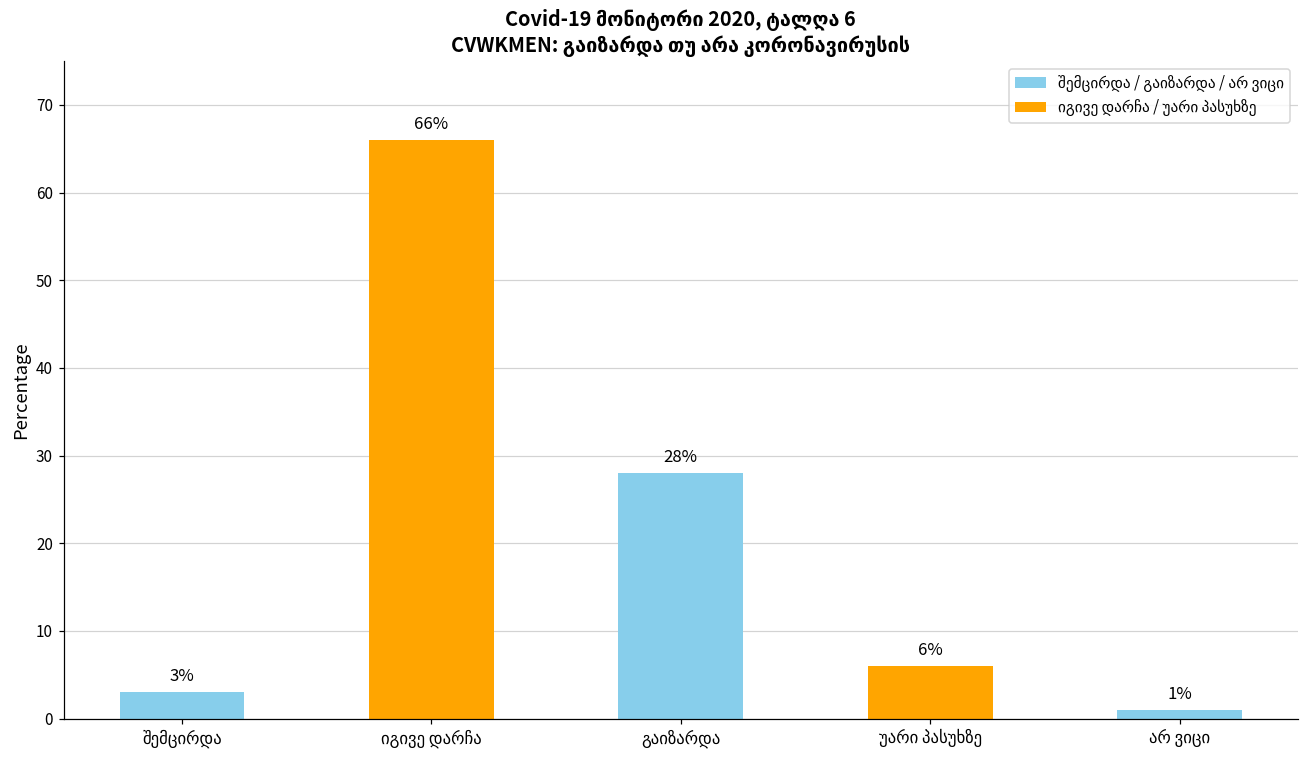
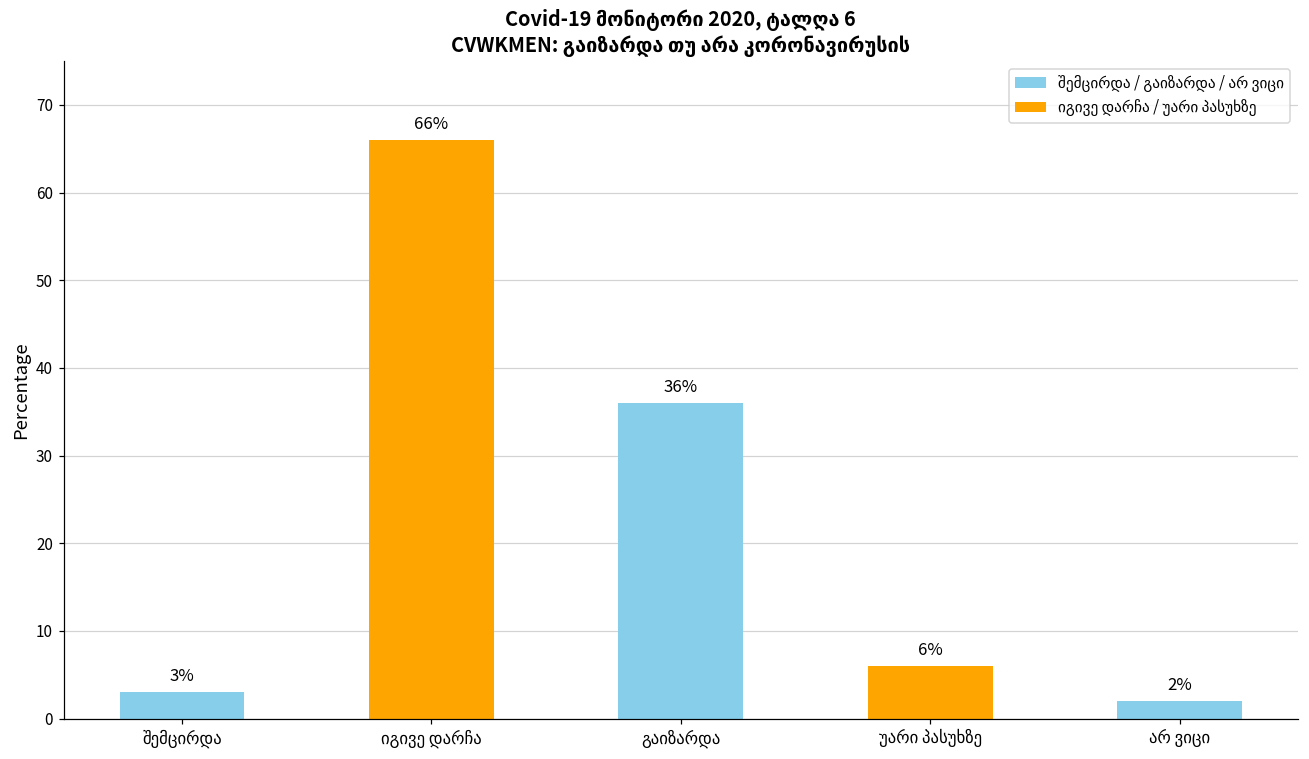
გაიზარდა: 28% -> 36%
არ ვიცი: 1% -> 2%
